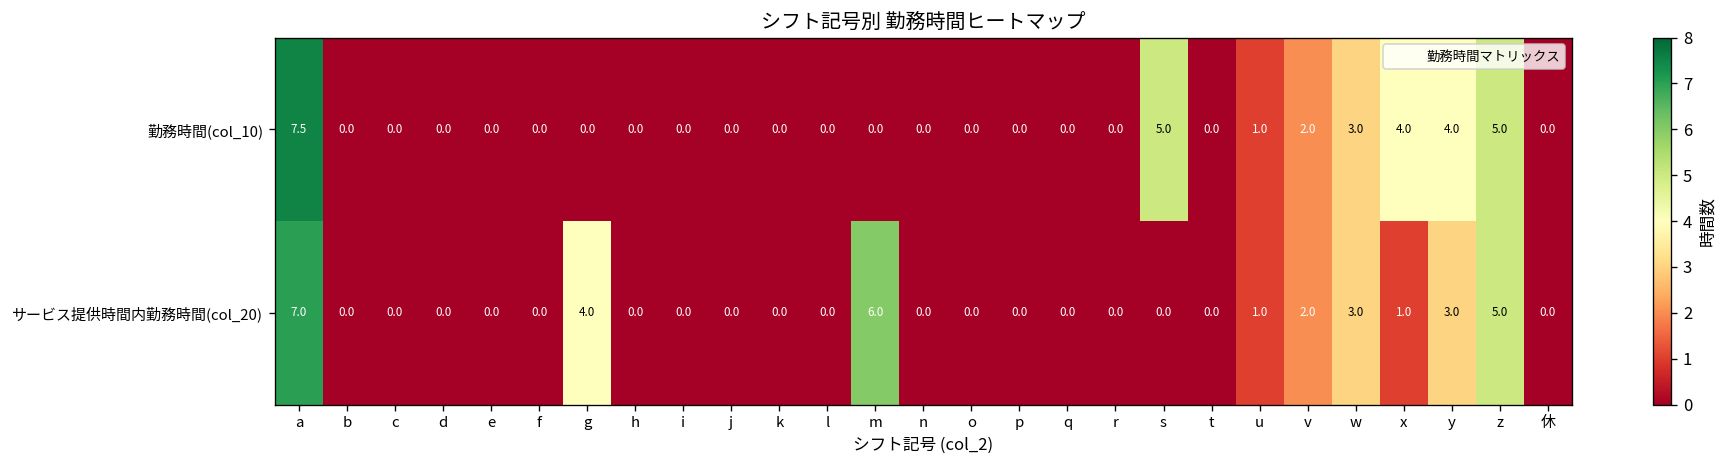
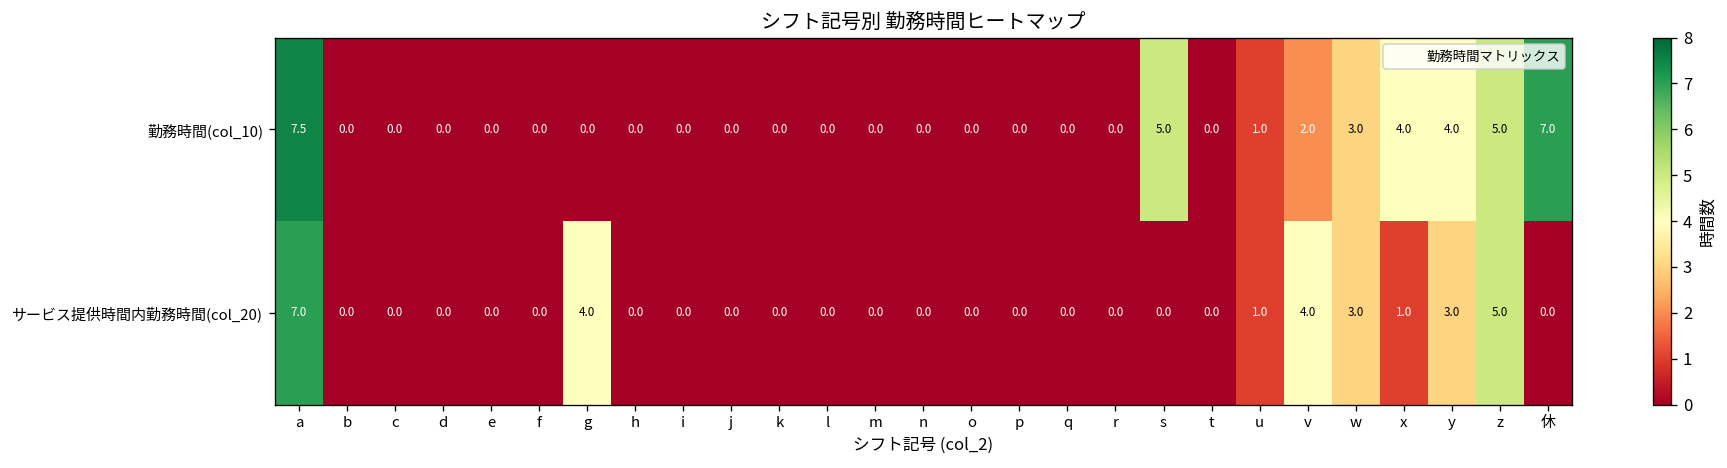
勤務時間(col_10), 休: 0.0 -> 7.0
サービス提供時間内勤務時間(col_20), m: 6.0 -> 0.0
サービス提供時間内勤務時間(col_20), v: 2.0 -> 4.0
